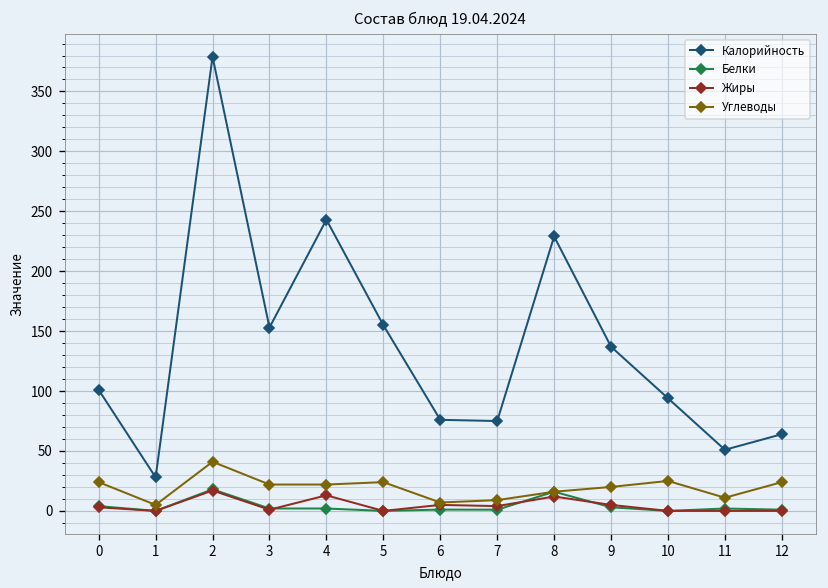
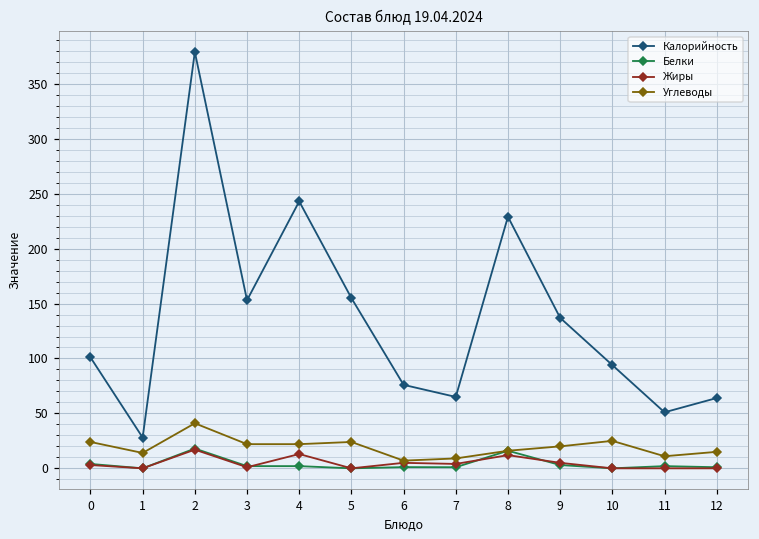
Углеводы, 1: 5 -> 14
Калорийность, 7: 80 -> 70
Углеводы, 12: 24 -> 15
